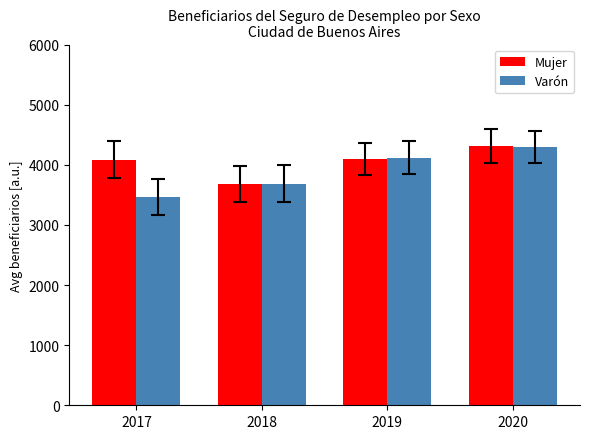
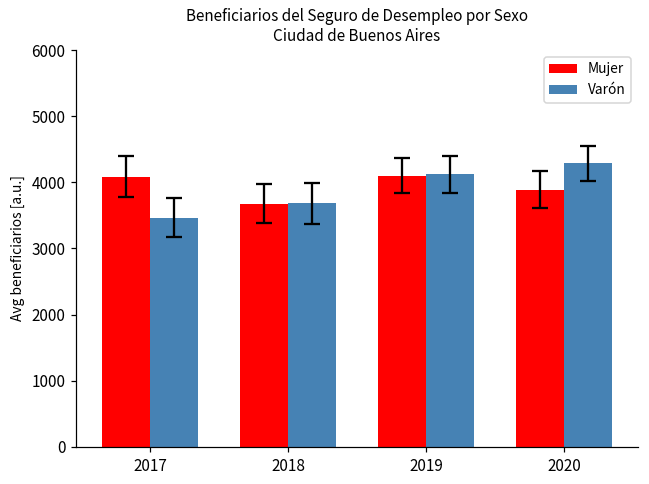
Mujer, 2020: 4300 -> 3900
